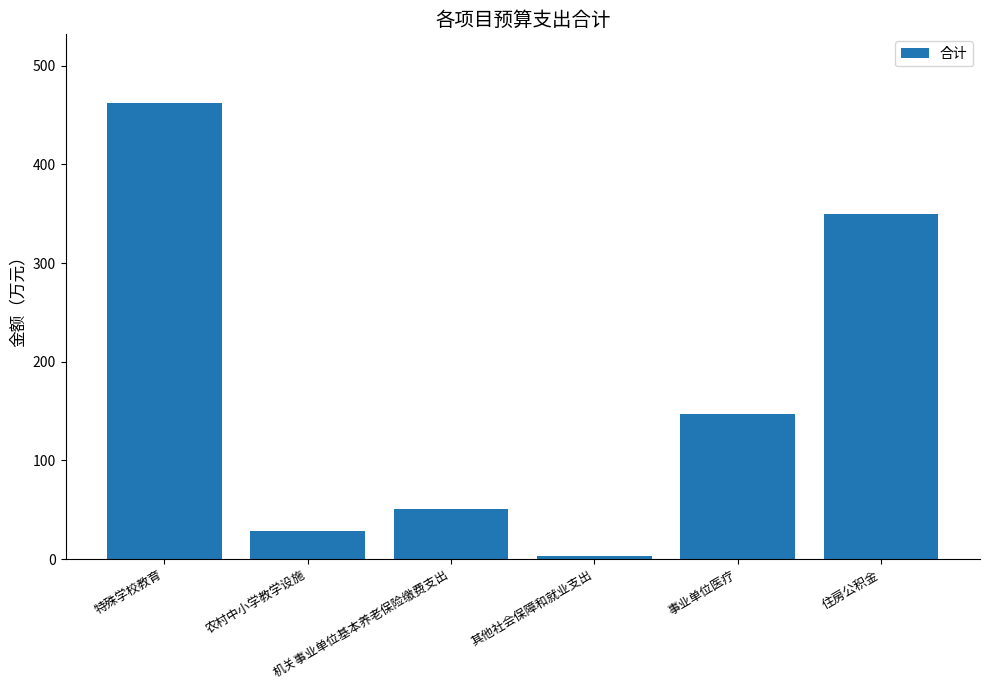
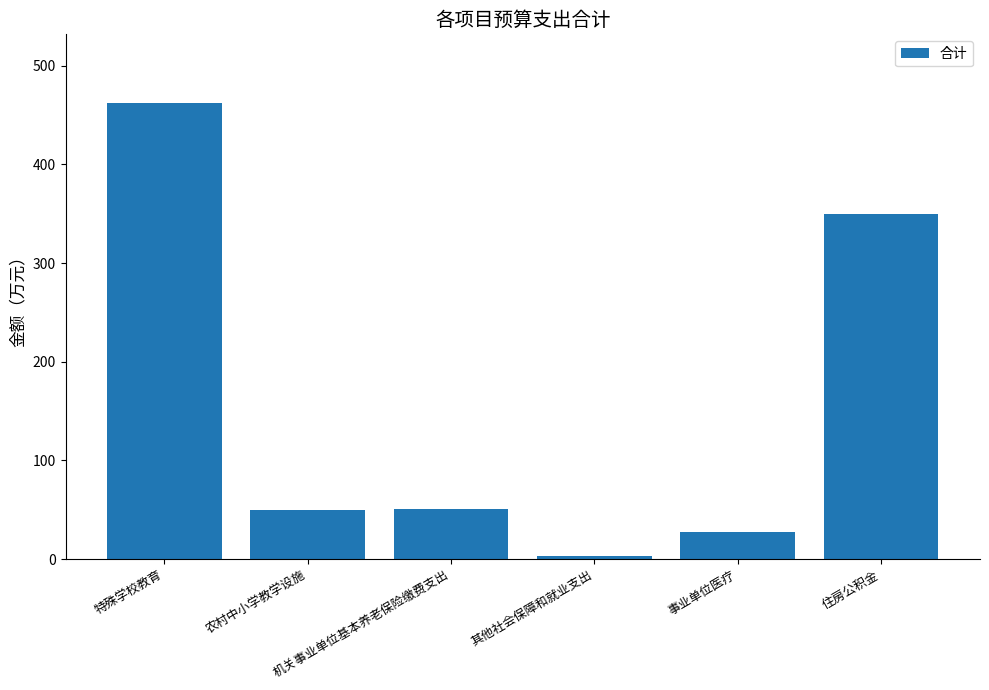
农村中小学教学设施: 30 -> 50
事业单位医疗: 150 -> 30
